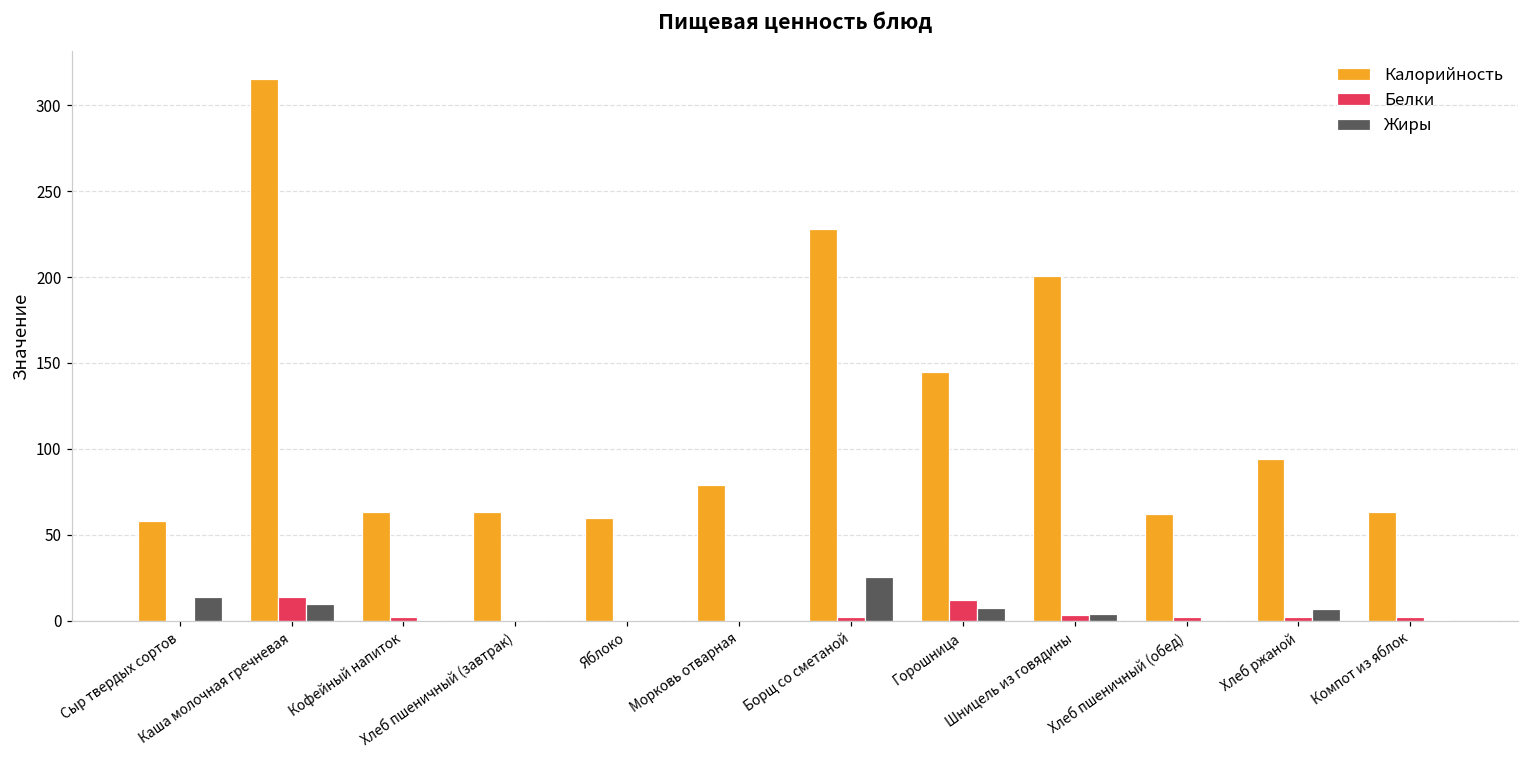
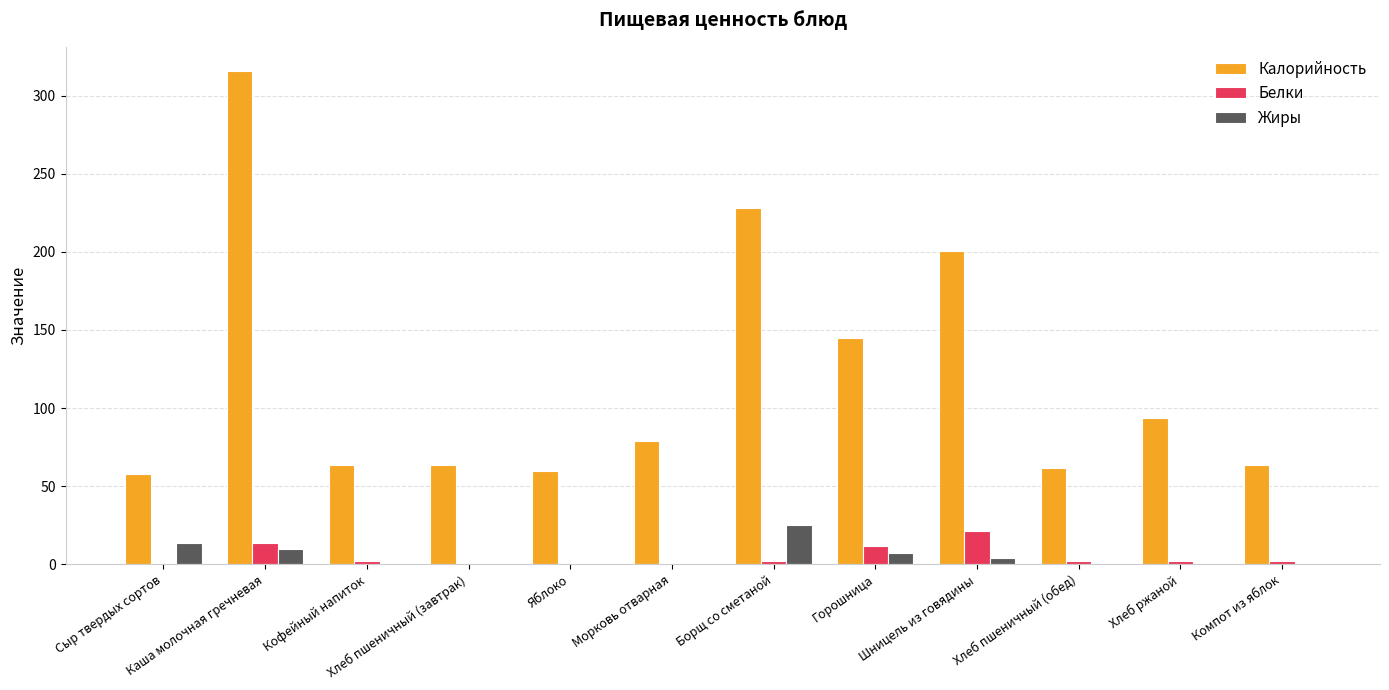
Белки, Шницель из говядины: 4 -> 22
Жиры, Хлеб ржаной: 7 -> 0
